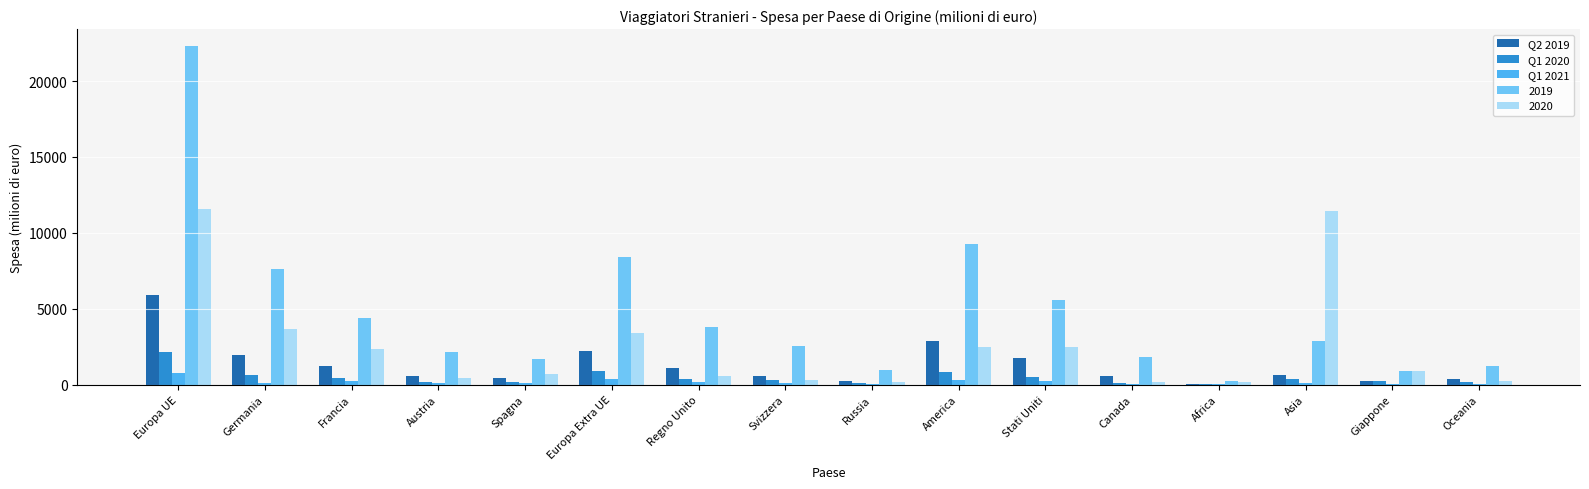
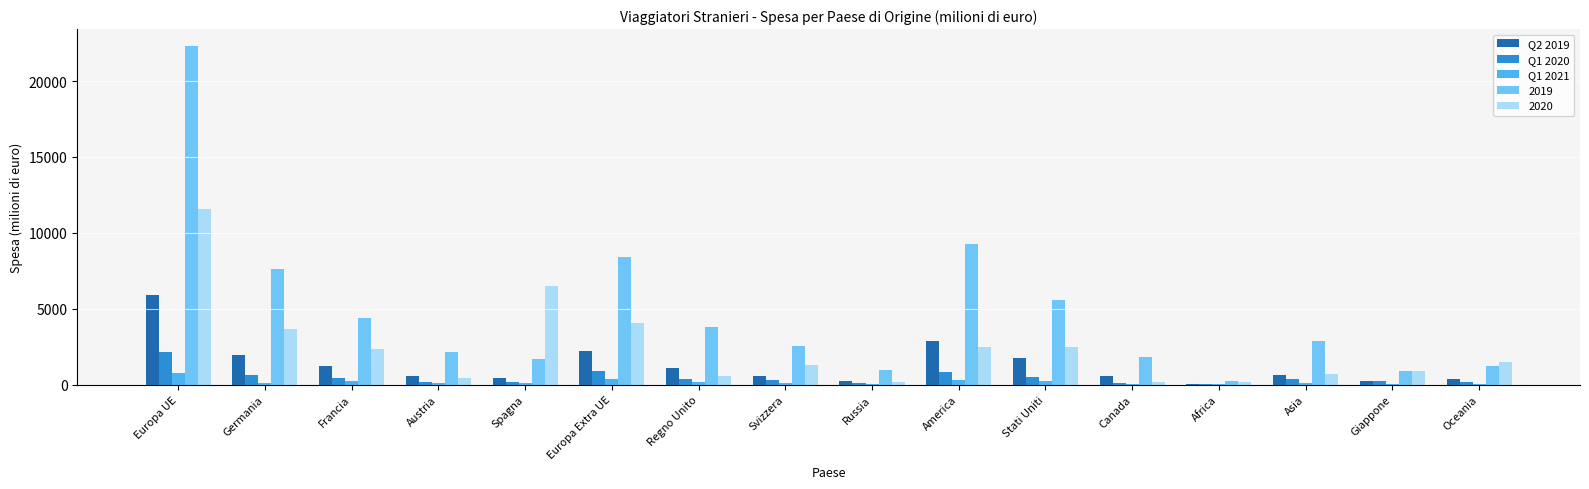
2020, Spagna: 700 -> 6500
2020, Europa Extra UE: 3400 -> 4100
2020, Svizzera: 300 -> 1300
2020, Asia: 11500 -> 700
2020, Oceania: 200 -> 1500
